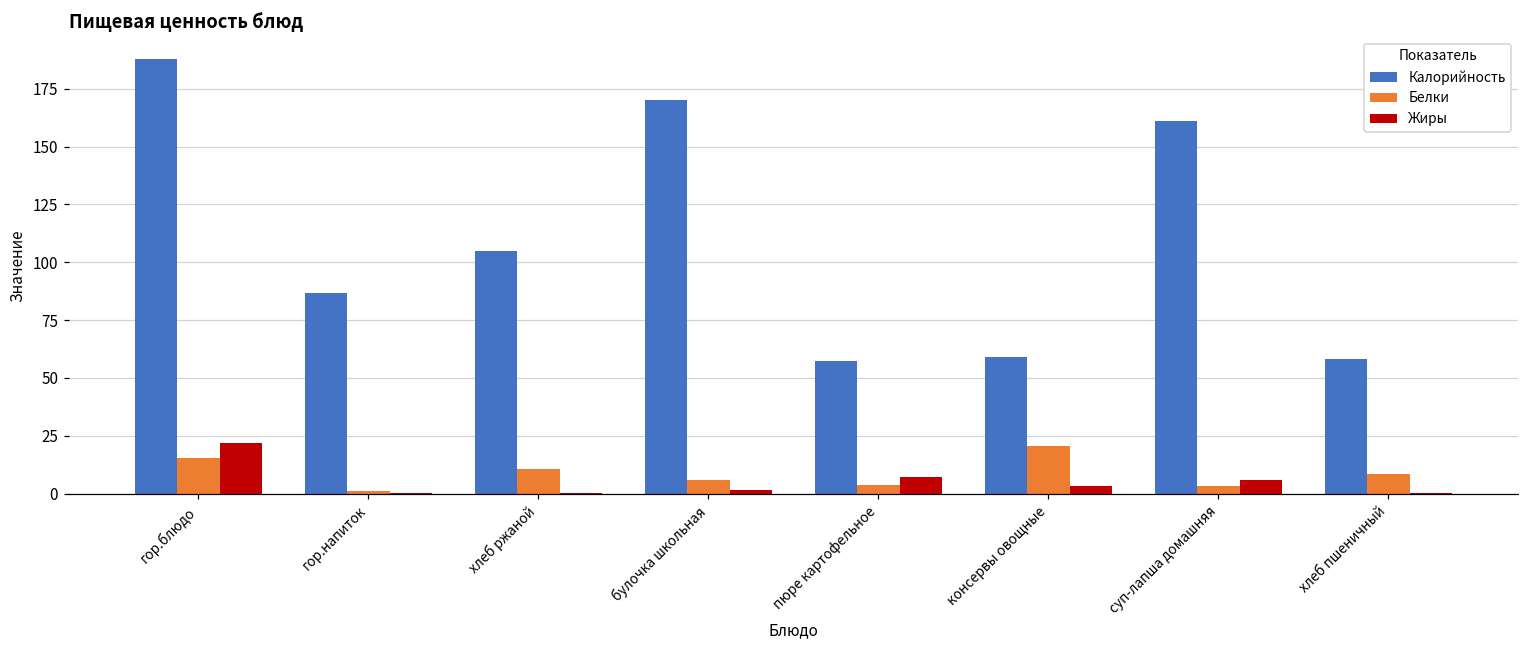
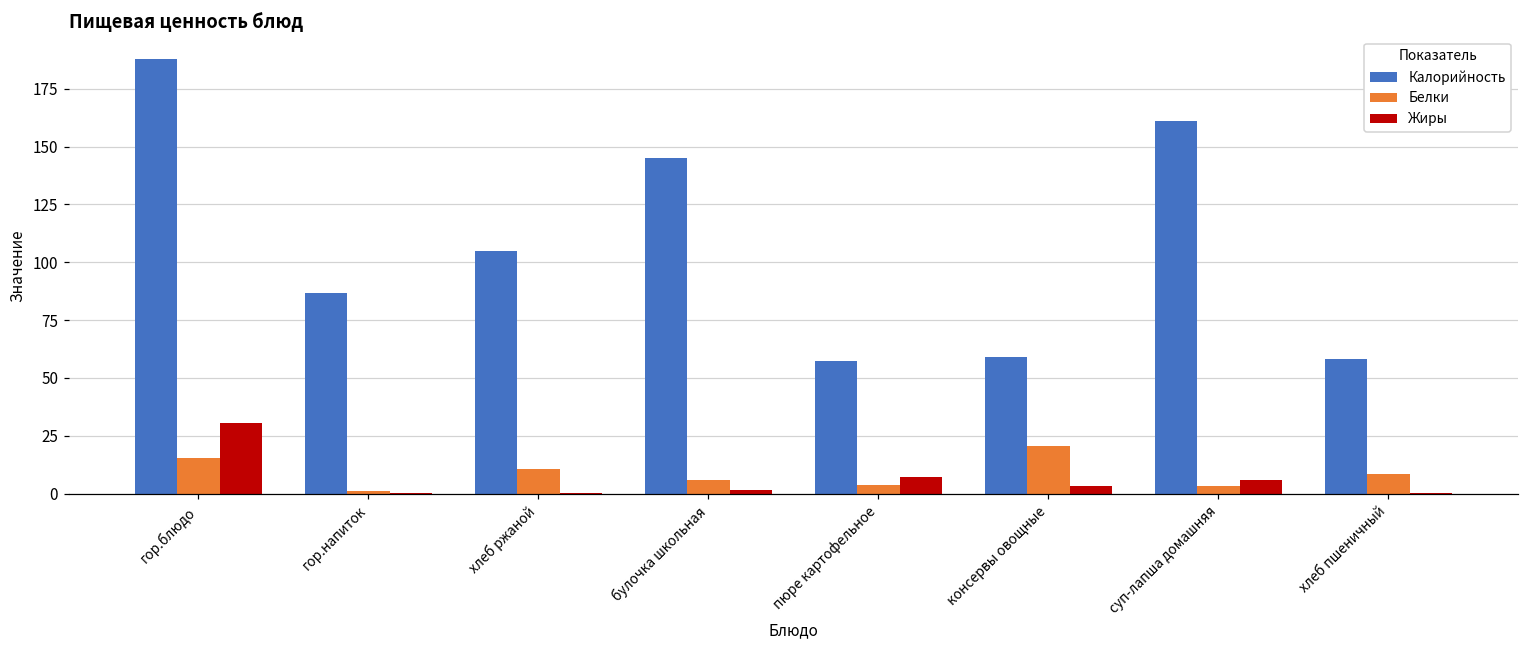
Жиры, гор.блюдо: 22 -> 30
Калорийность, булочка школьная: 170 -> 145
